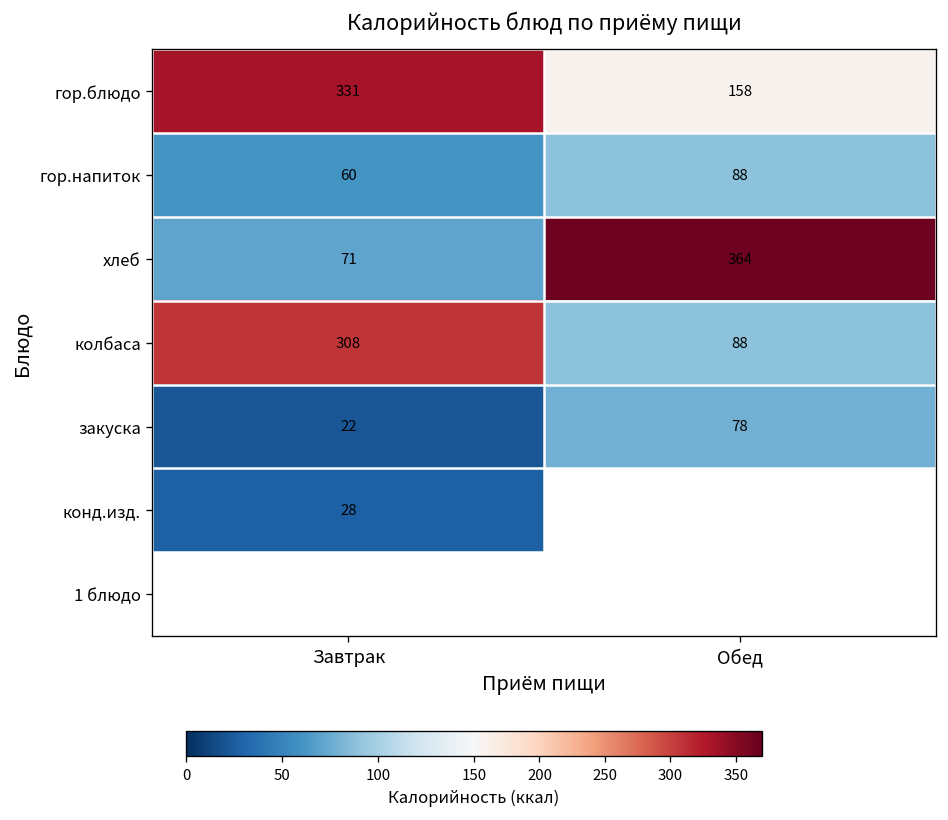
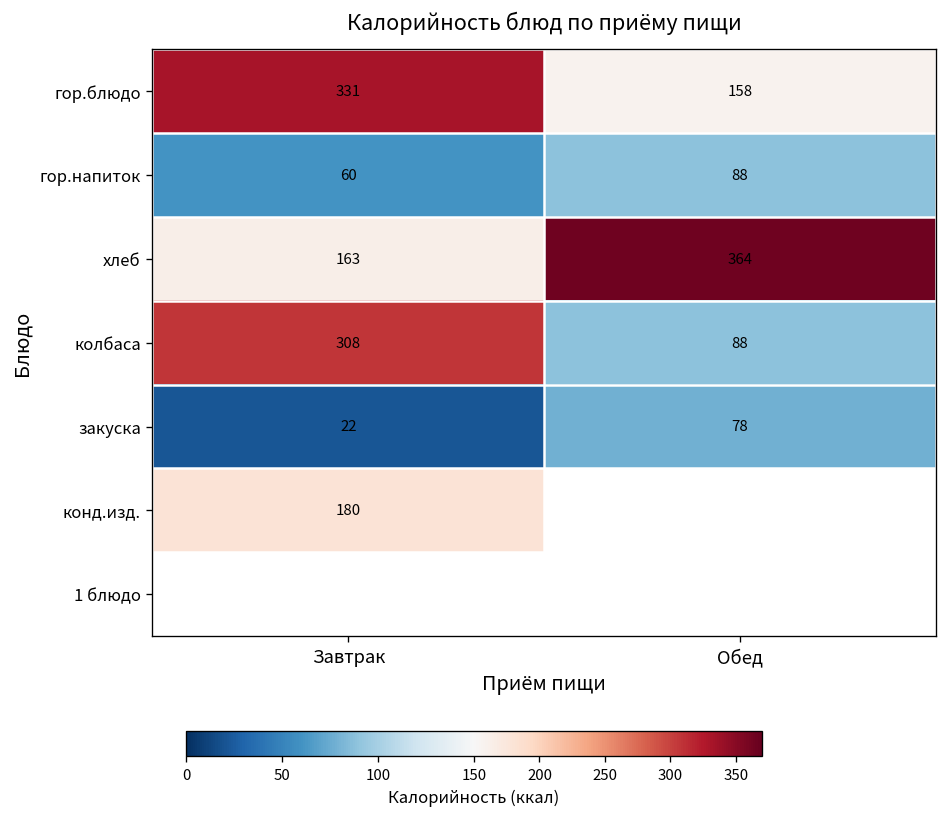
хлеб, Завтрак: 71 -> 163
конд.изд., Завтрак: 28 -> 180
